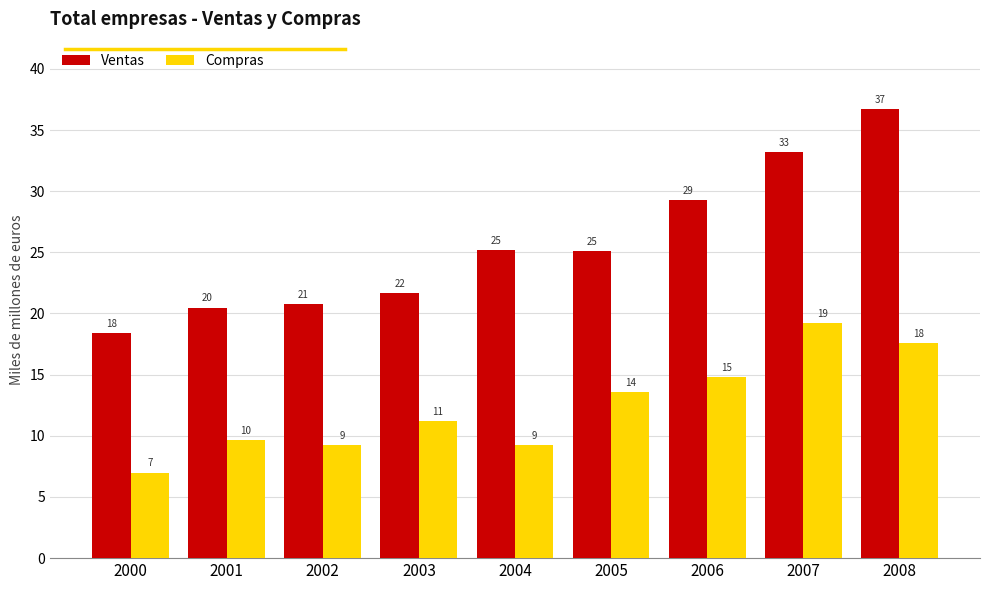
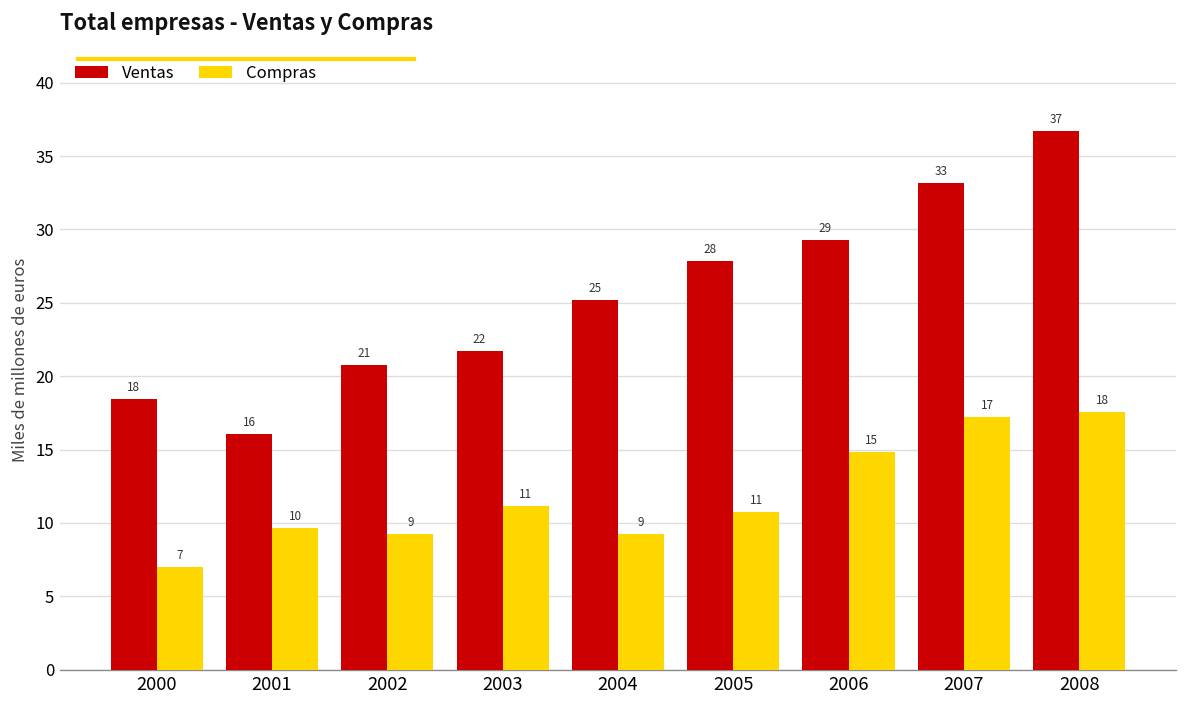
Ventas, 2001: 20 -> 16
Ventas, 2005: 25 -> 28
Compras, 2005: 14 -> 11
Compras, 2007: 19 -> 17
